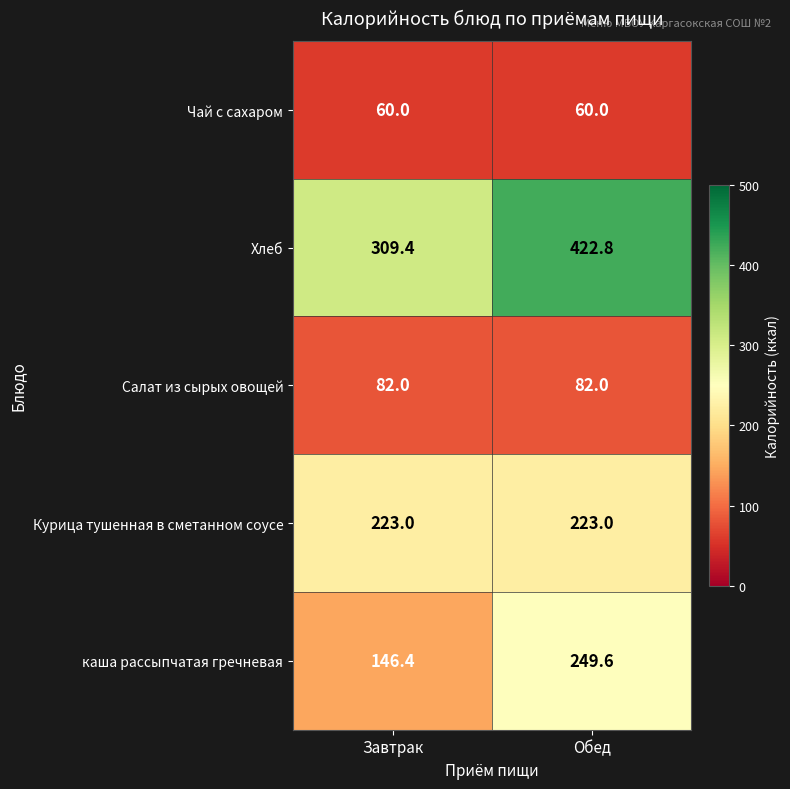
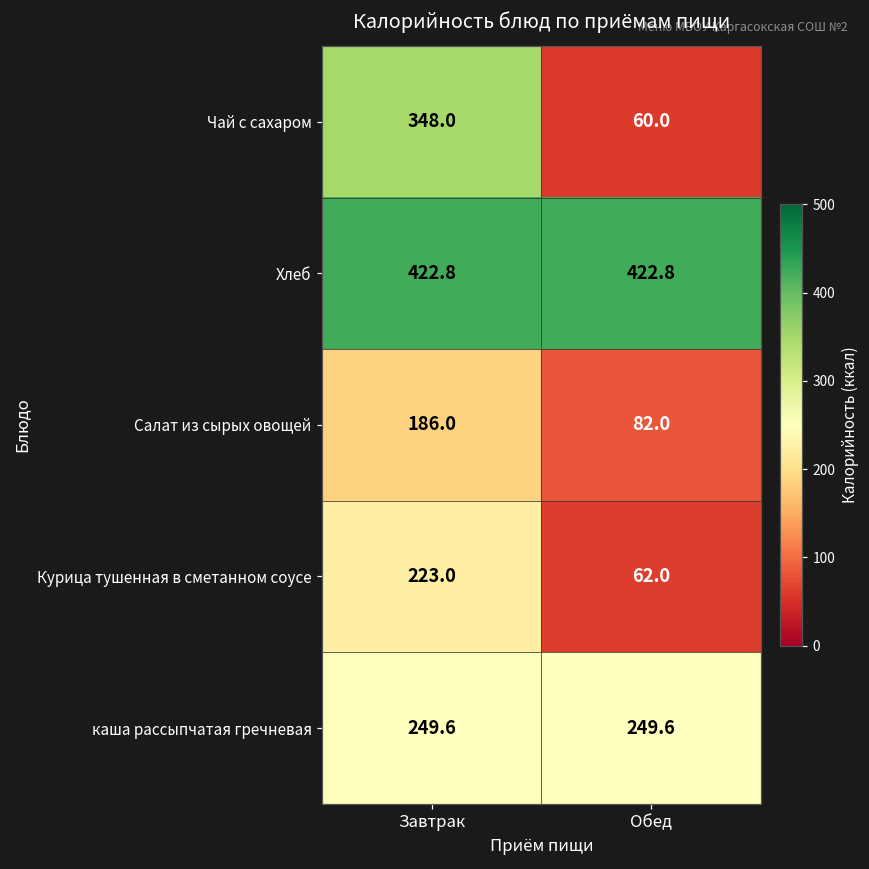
Чай с сахаром, Завтрак: 60.0 -> 348.0
Хлеб, Завтрак: 309.4 -> 422.8
Салат из сырых овощей, Завтрак: 82.0 -> 186.0
Курица тушенная в сметанном соусе, Обед: 223.0 -> 62.0
каша рассыпчатая гречневая, Завтрак: 146.4 -> 249.6
